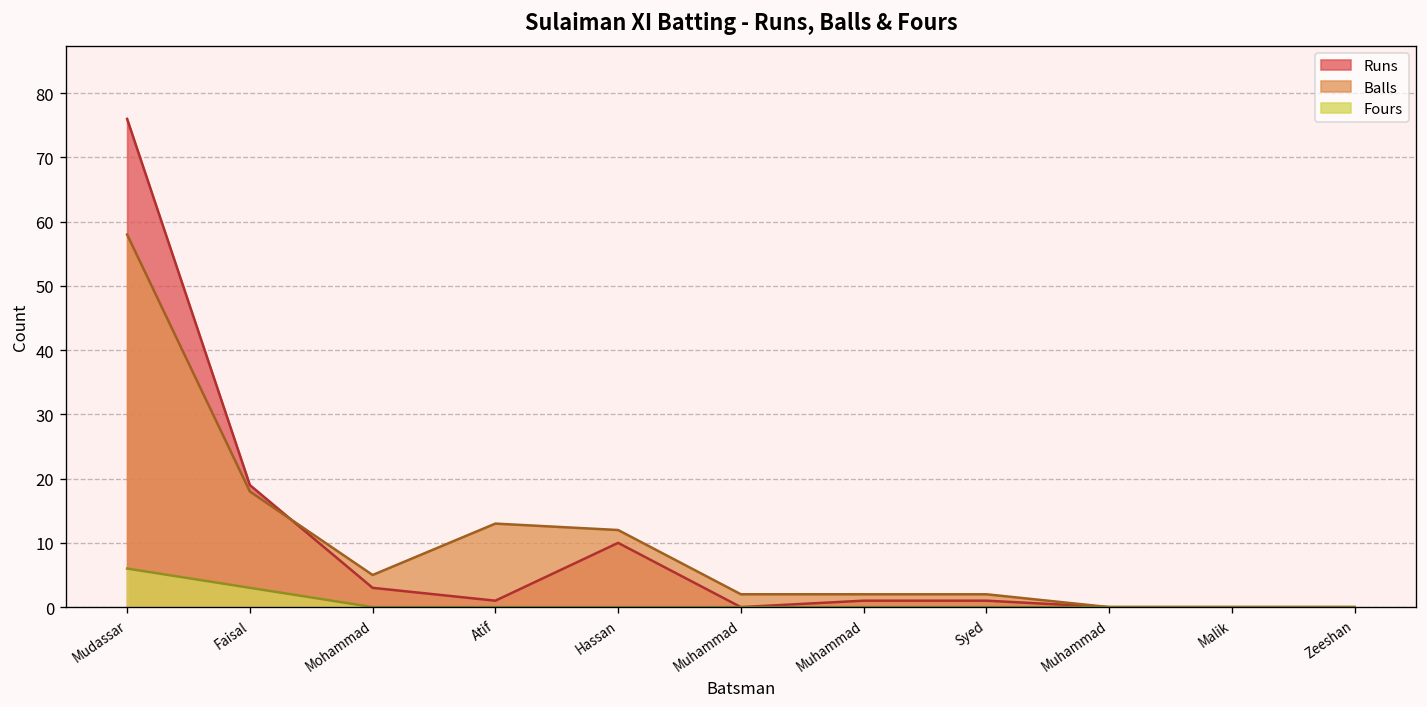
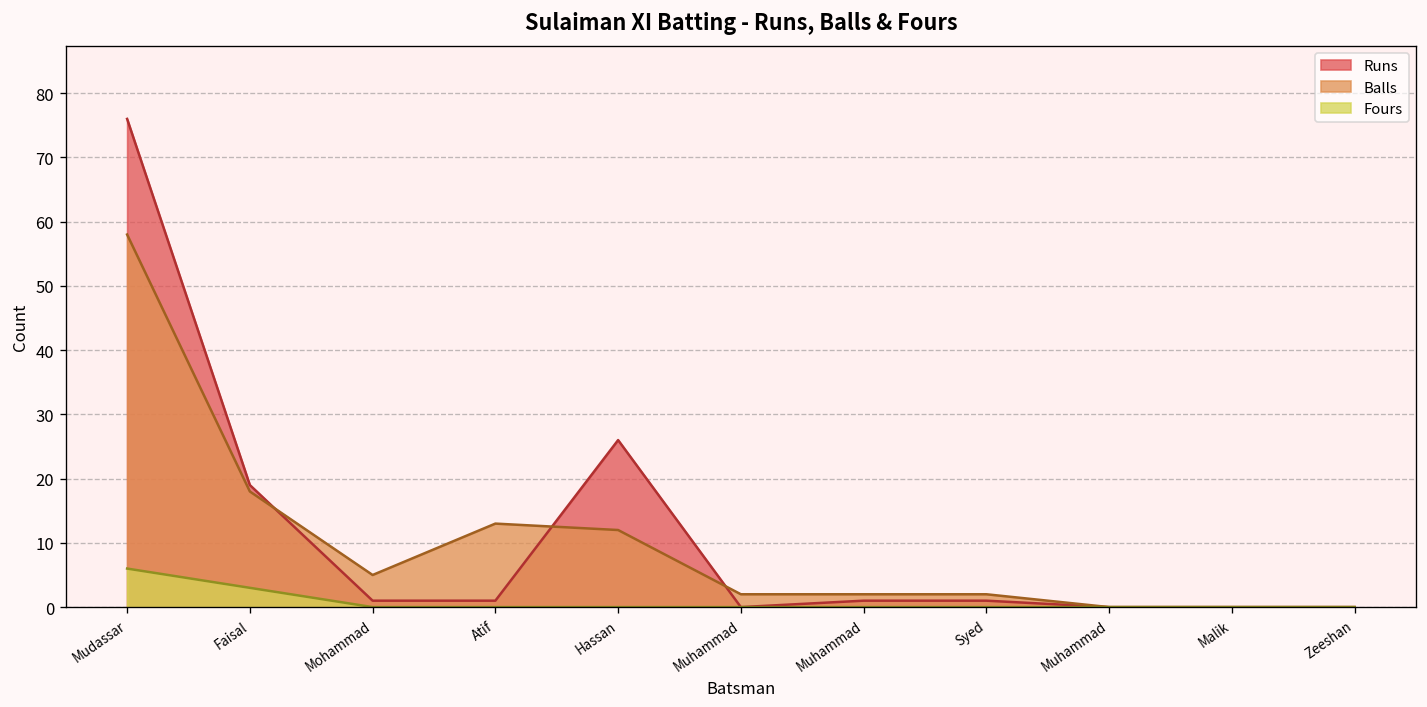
Runs, Mohammad: 3 -> 1
Runs, Hassan: 10 -> 26
